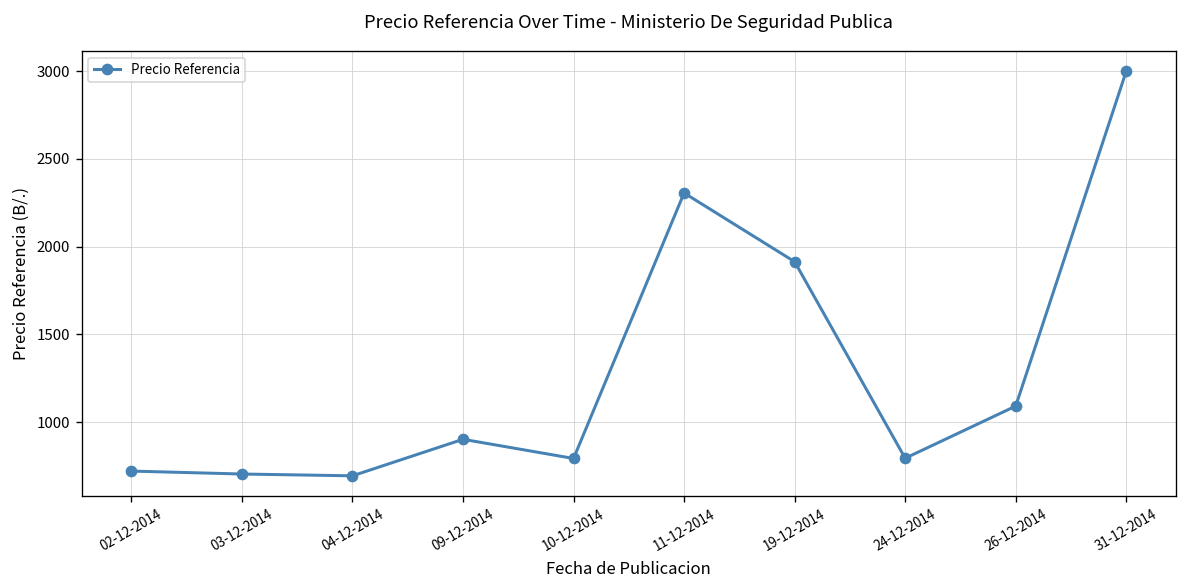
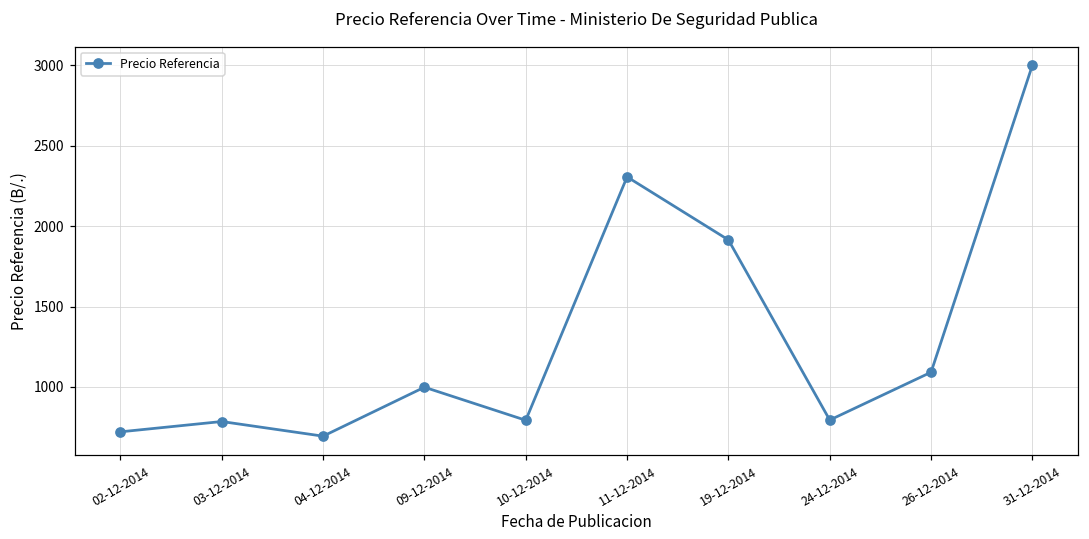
03-12-2014: 700 -> 790
09-12-2014: 900 -> 1000
